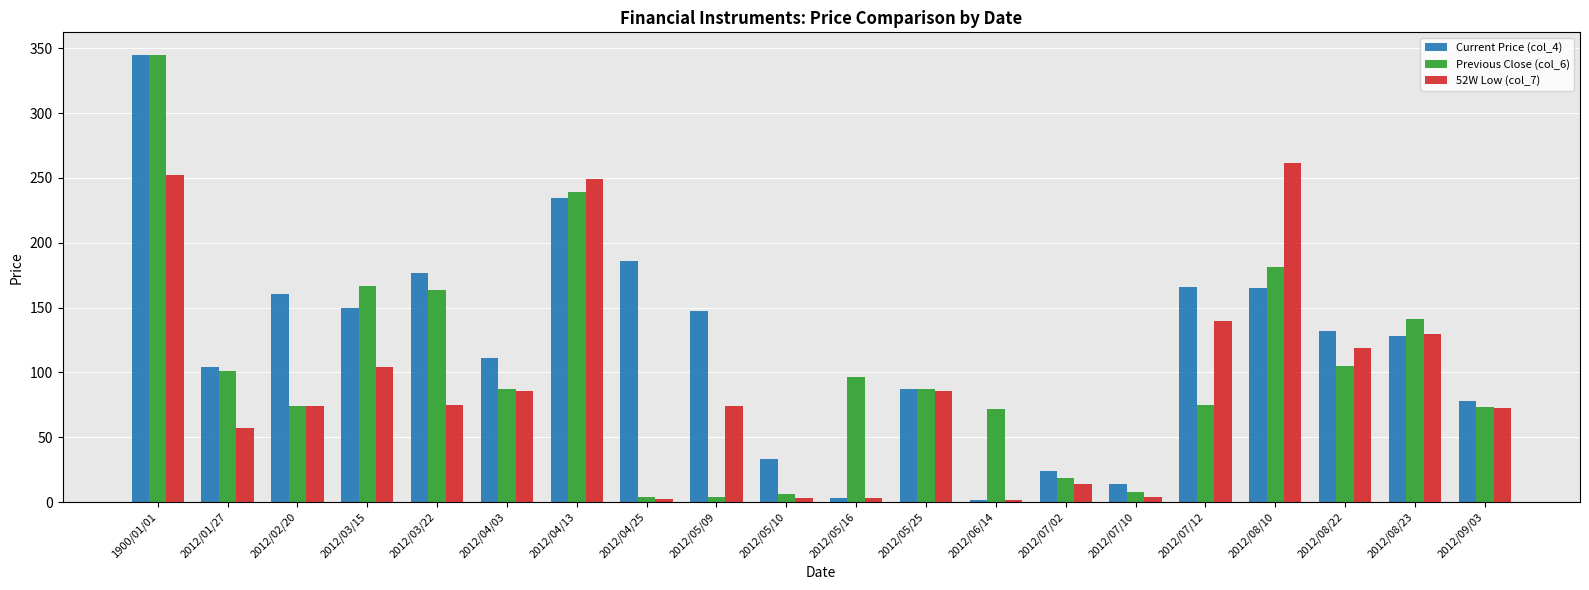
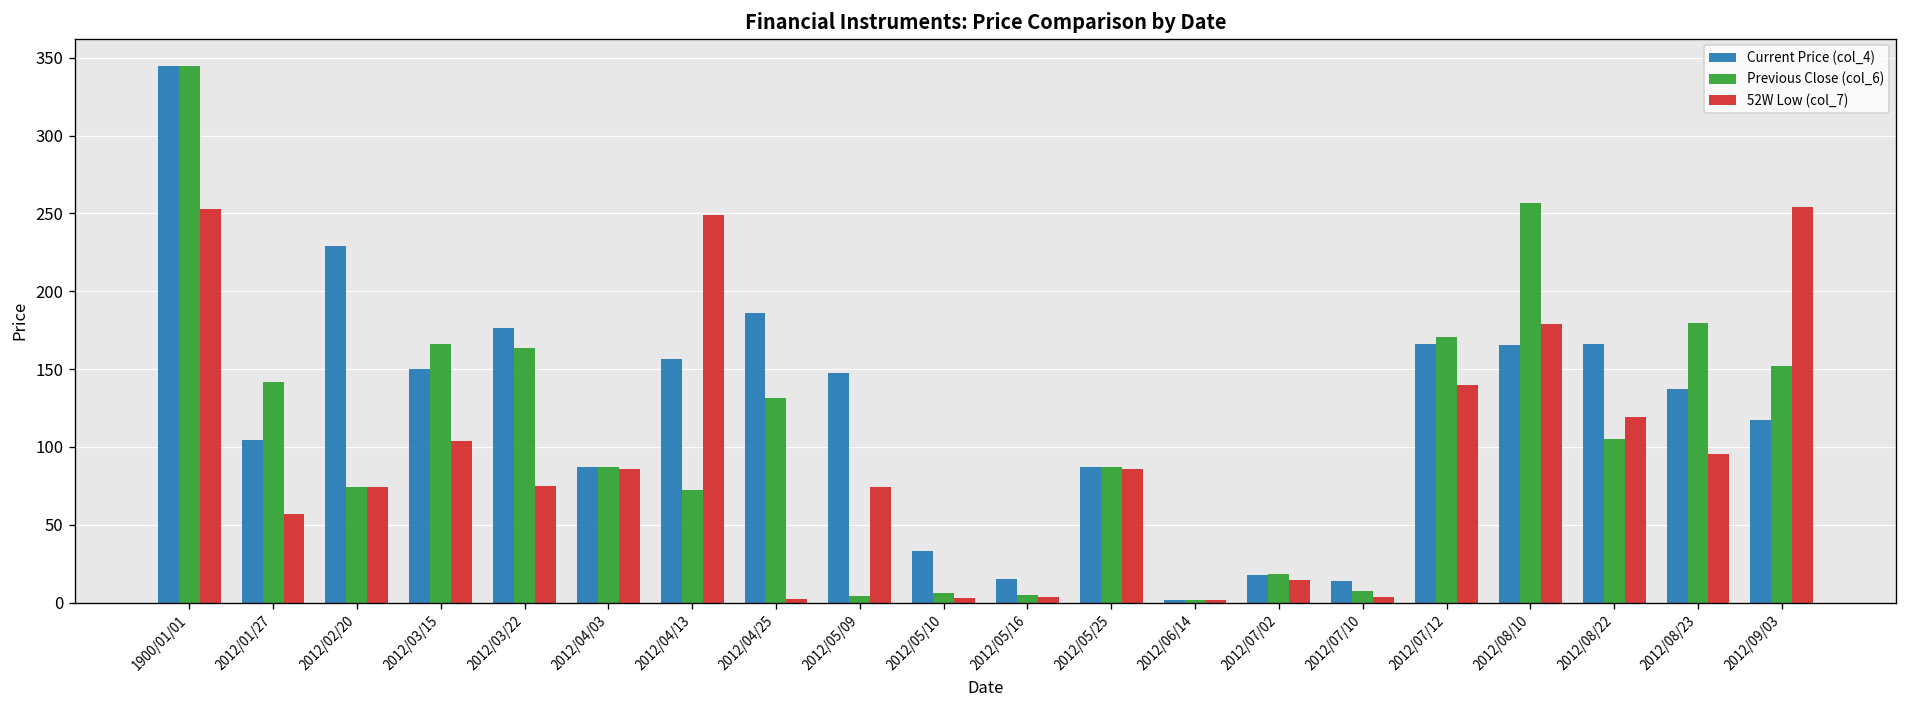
Previous Close (col_6), 2012/01/27: 101 -> 142
Current Price (col_4), 2012/02/20: 161 -> 229
Current Price (col_4), 2012/04/03: 111 -> 87
Current Price (col_4), 2012/04/13: 235 -> 156
Previous Close (col_6), 2012/04/13: 239 -> 72
Previous Close (col_6), 2012/04/25: 4 -> 132
Current Price (col_4), 2012/05/16: 3 -> 15
Previous Close (col_6), 2012/05/16: 96 -> 5
Previous Close (col_6), 2012/06/14: 72 -> 2
Current Price (col_4), 2012/07/02: 24 -> 18
Previous Close (col_6), 2012/07/12: 75 -> 170
Previous Close (col_6), 2012/08/10: 181 -> 257
52W Low (col_7), 2012/08/10: 262 -> 179
Current Price (col_4), 2012/08/22: 132 -> 166
Current Price (col_4), 2012/08/23: 128 -> 137
Previous Close (col_6), 2012/08/23: 141 -> 180
52W Low (col_7), 2012/08/23: 129 -> 96
Current Price (col_4), 2012/09/03: 78 -> 117
Previous Close (col_6), 2012/09/03: 73 -> 152
52W Low (col_7), 2012/09/03: 73 -> 254
